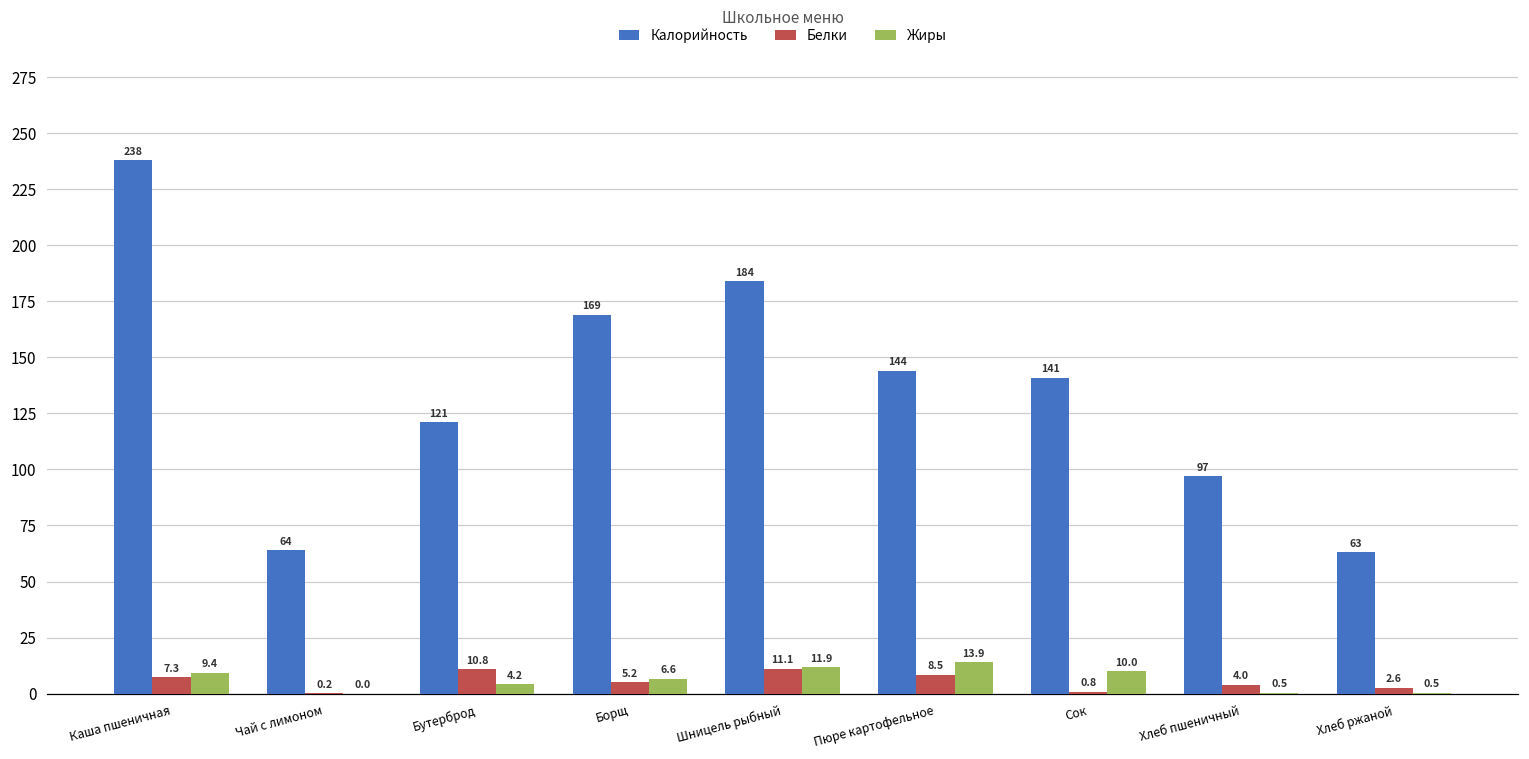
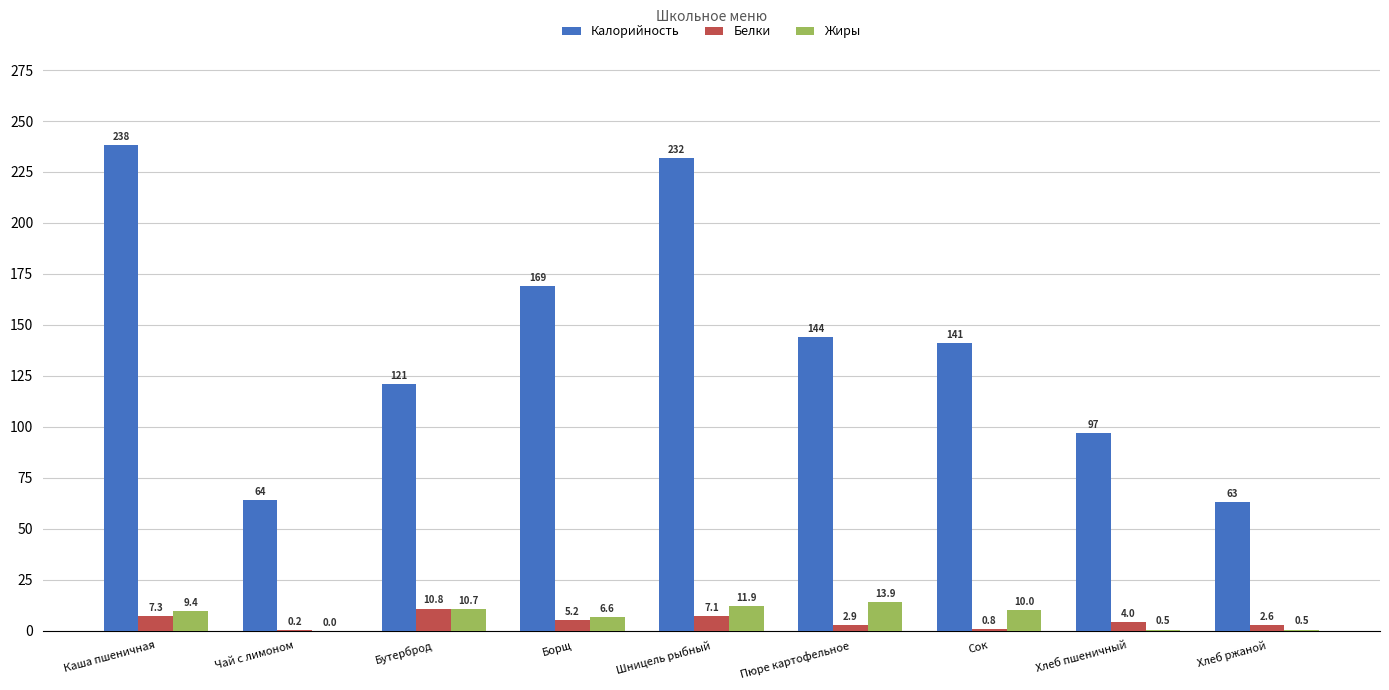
Жиры, Бутерброд: 4.2 -> 10.7
Калорийность, Шницель рыбный: 184 -> 232
Белки, Шницель рыбный: 11.1 -> 7.1
Белки, Пюре картофельное: 8.5 -> 2.9
